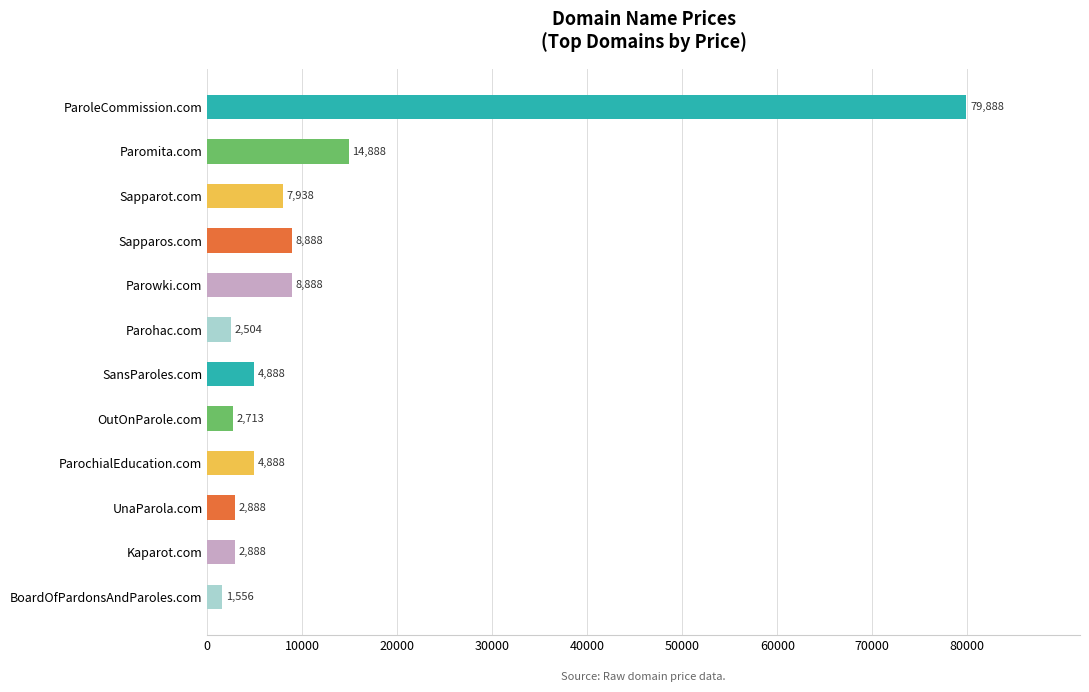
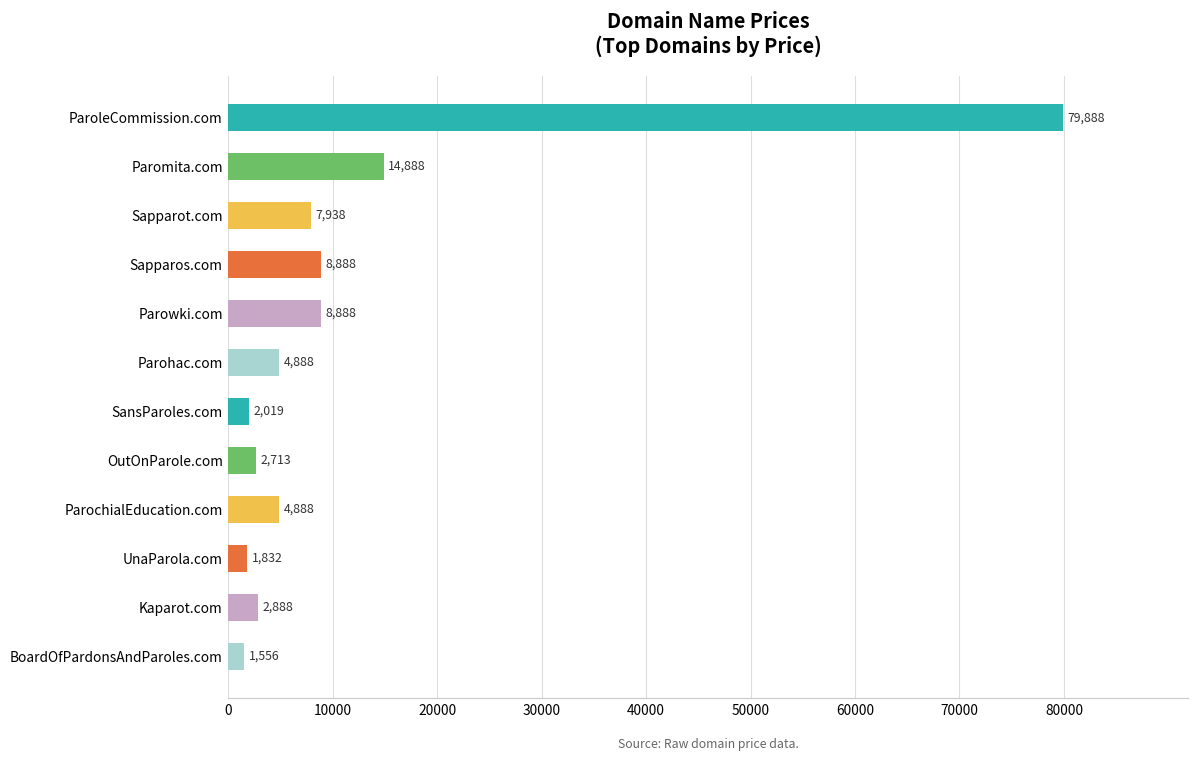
Parohac.com: 2,504 -> 4,888
SansParoles.com: 4,888 -> 2,019
UnaParola.com: 2,888 -> 1,832
